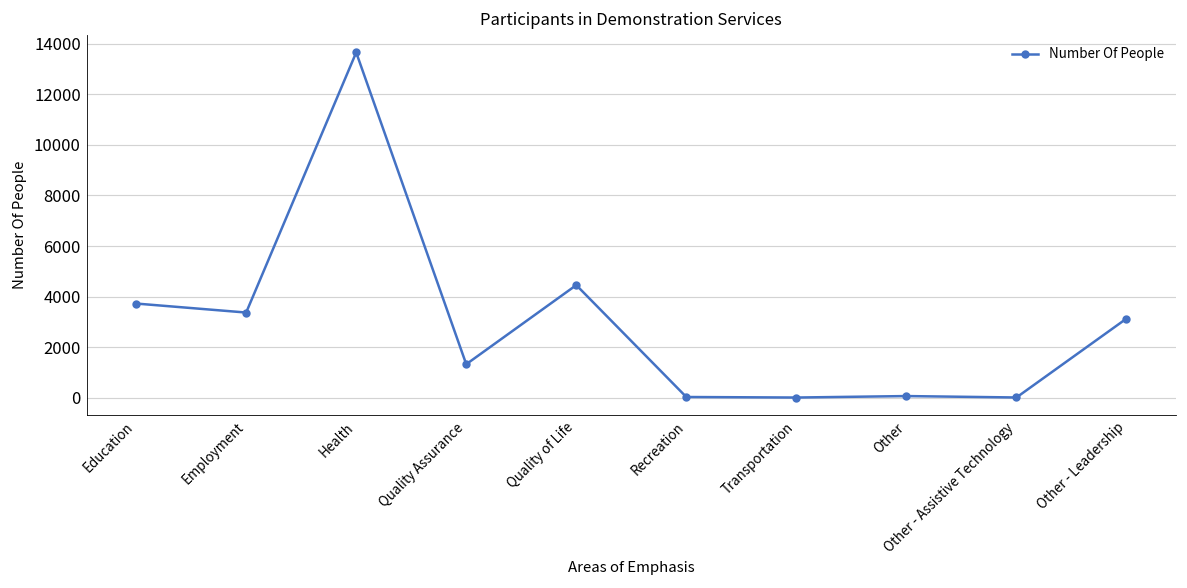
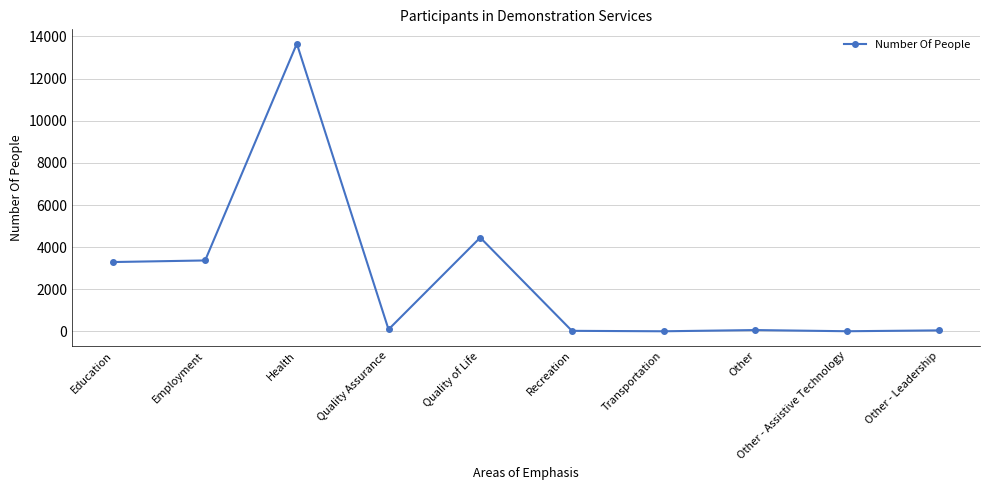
Education: 3700 -> 3300
Quality Assurance: 1300 -> 100
Other - Leadership: 3100 -> 100
